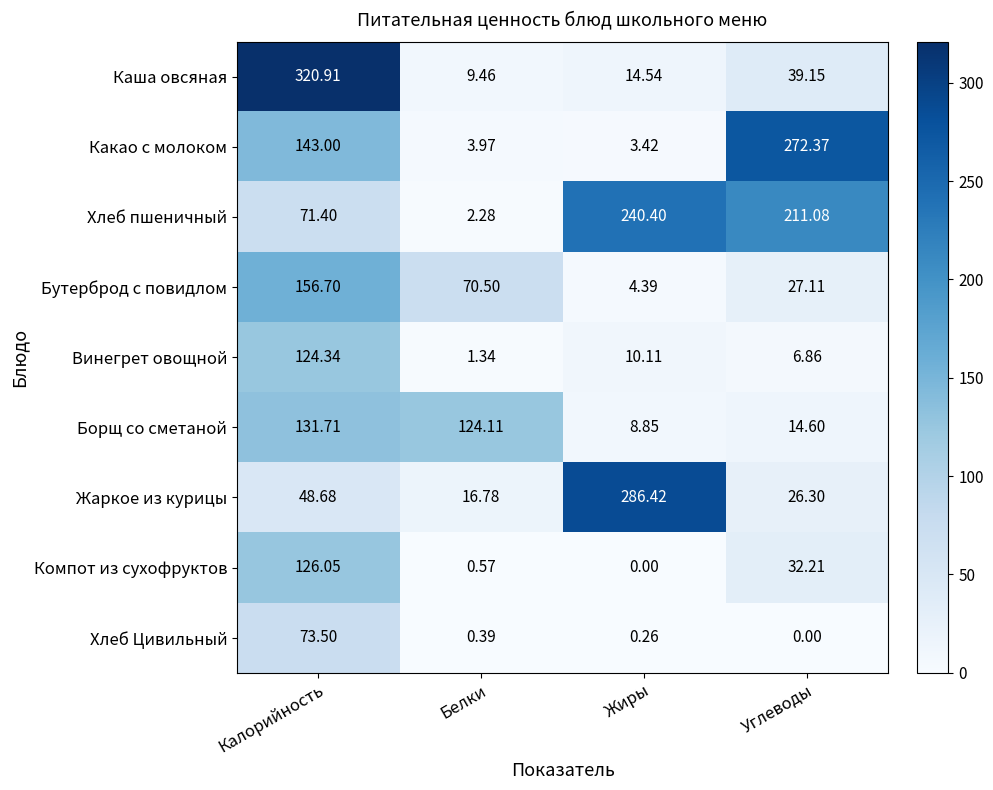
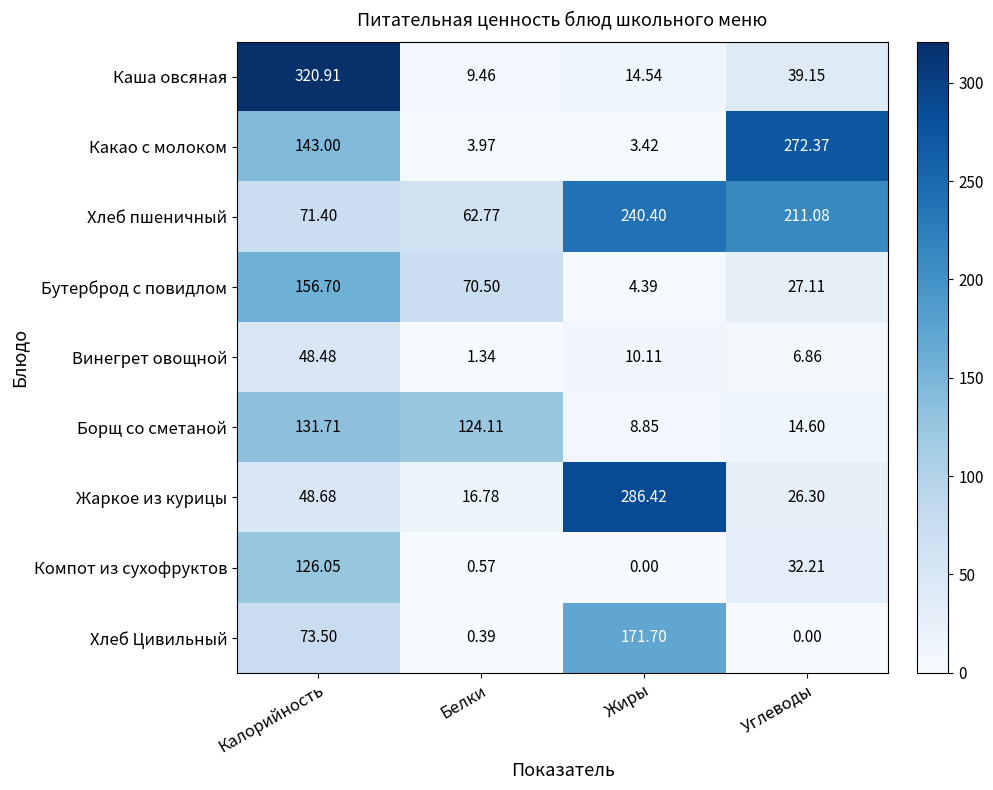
Хлеб пшеничный, Белки: 2.28 -> 62.77
Винегрет овощной, Калорийность: 124.34 -> 48.48
Хлеб Цивильный, Жиры: 0.26 -> 171.70
